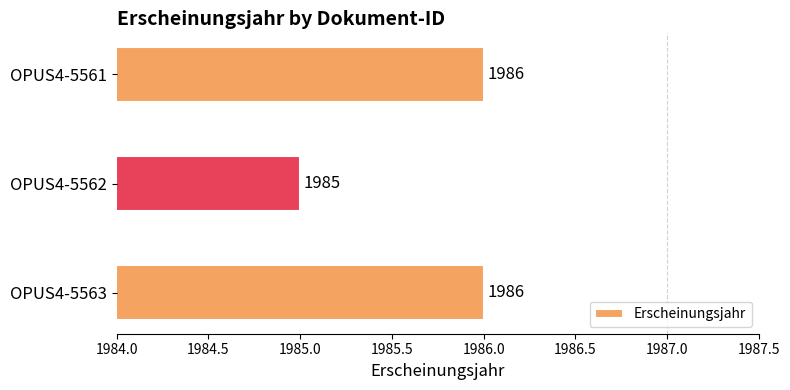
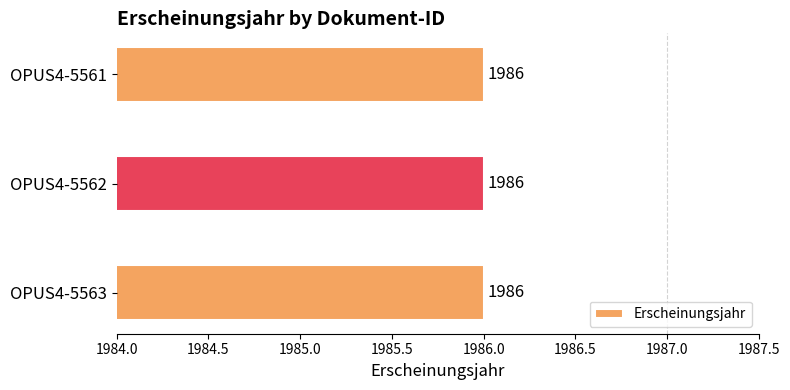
OPUS4-5562: 1985 -> 1986
